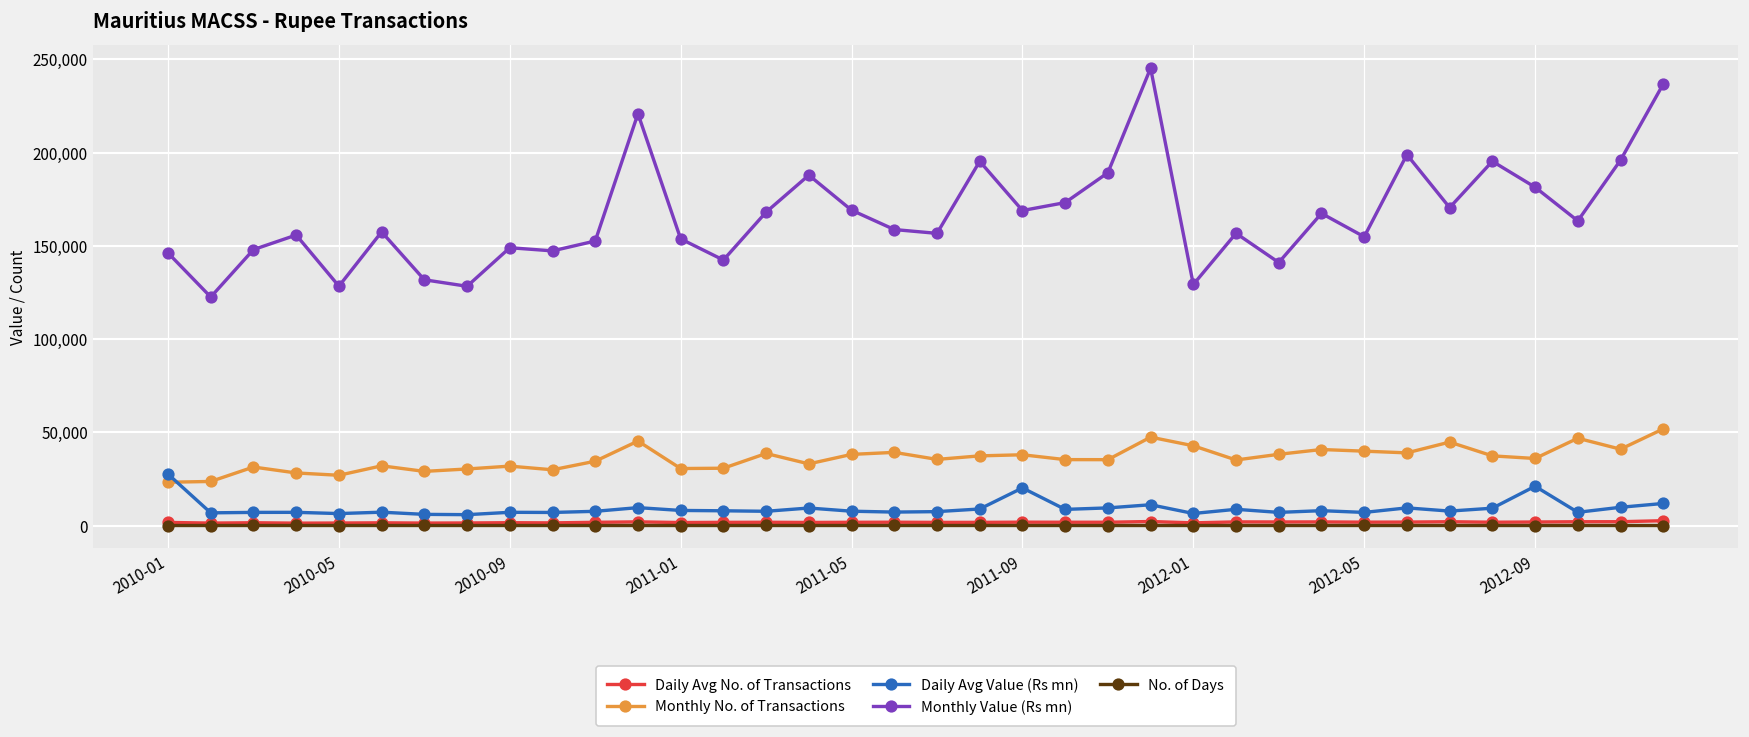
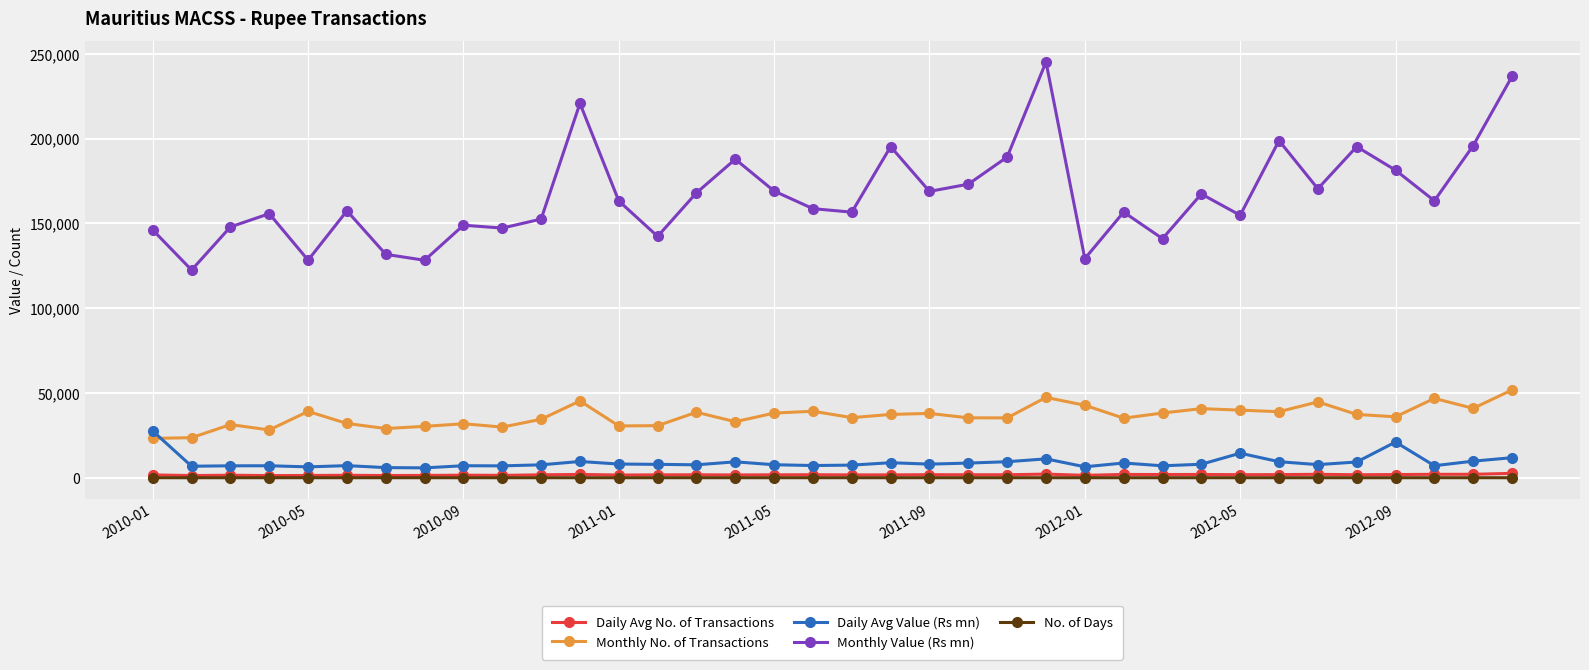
Monthly No. of Transactions, 2010-05: 27,000 -> 39,000
Monthly Value (Rs mn), 2011-01: 154,000 -> 163,000
Daily Avg Value (Rs mn), 2011-09: 20,000 -> 8,000
Daily Avg Value (Rs mn), 2012-05: 7,000 -> 14,000
